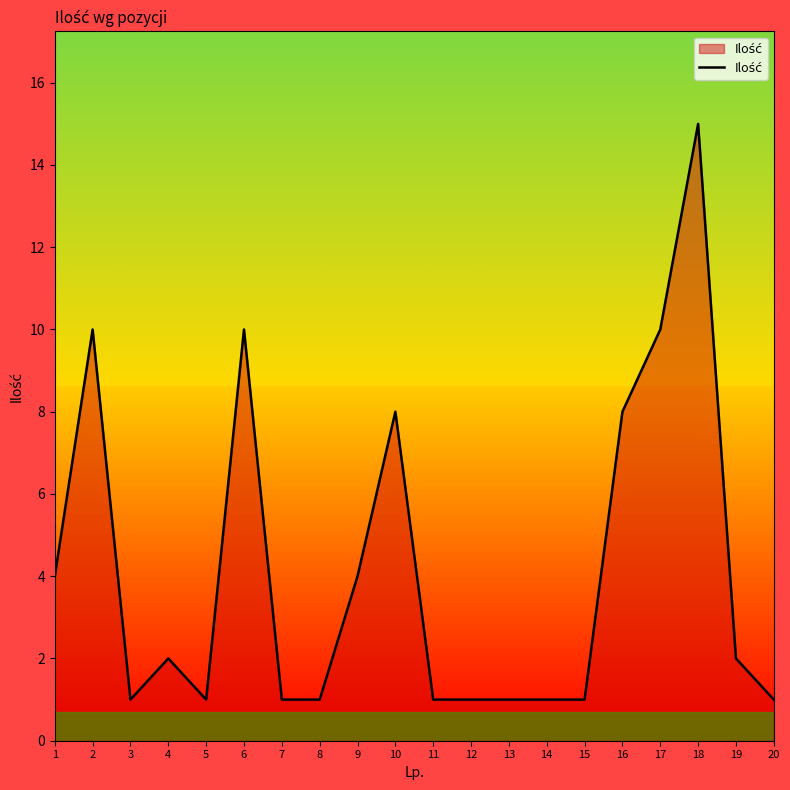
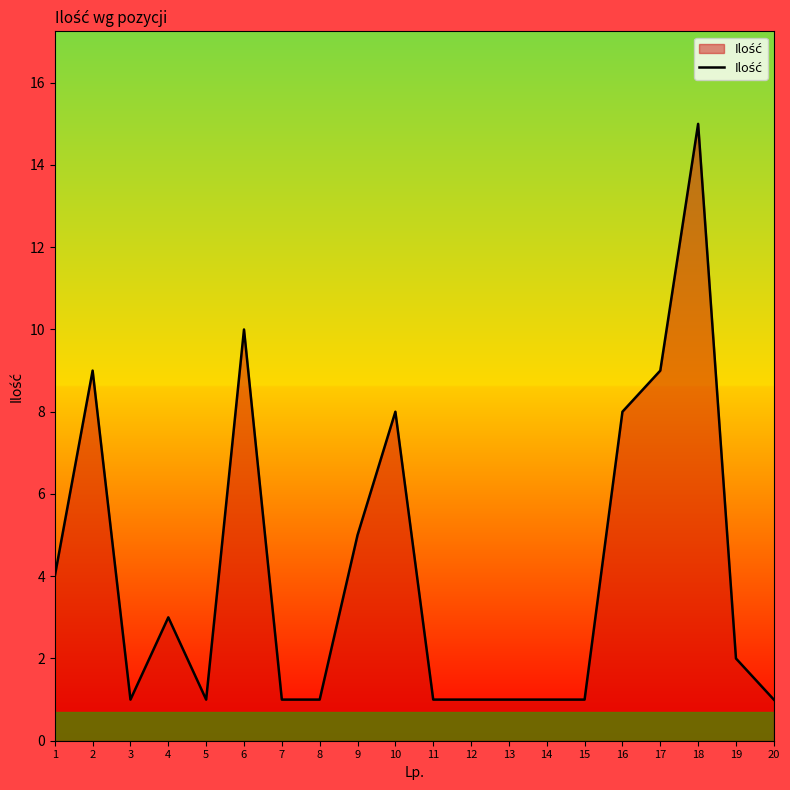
2: 10 -> 9
4: 2 -> 3
9: 4 -> 5
17: 10 -> 9
